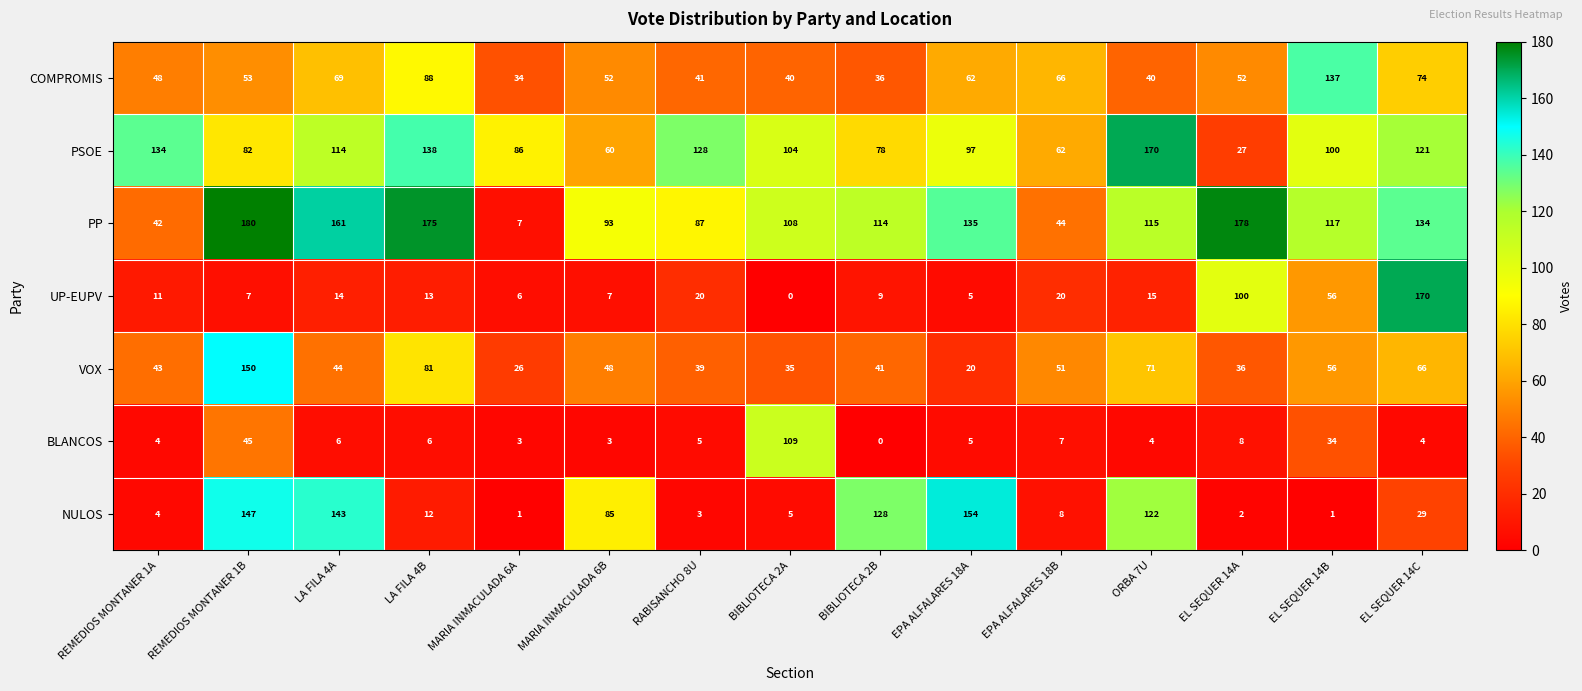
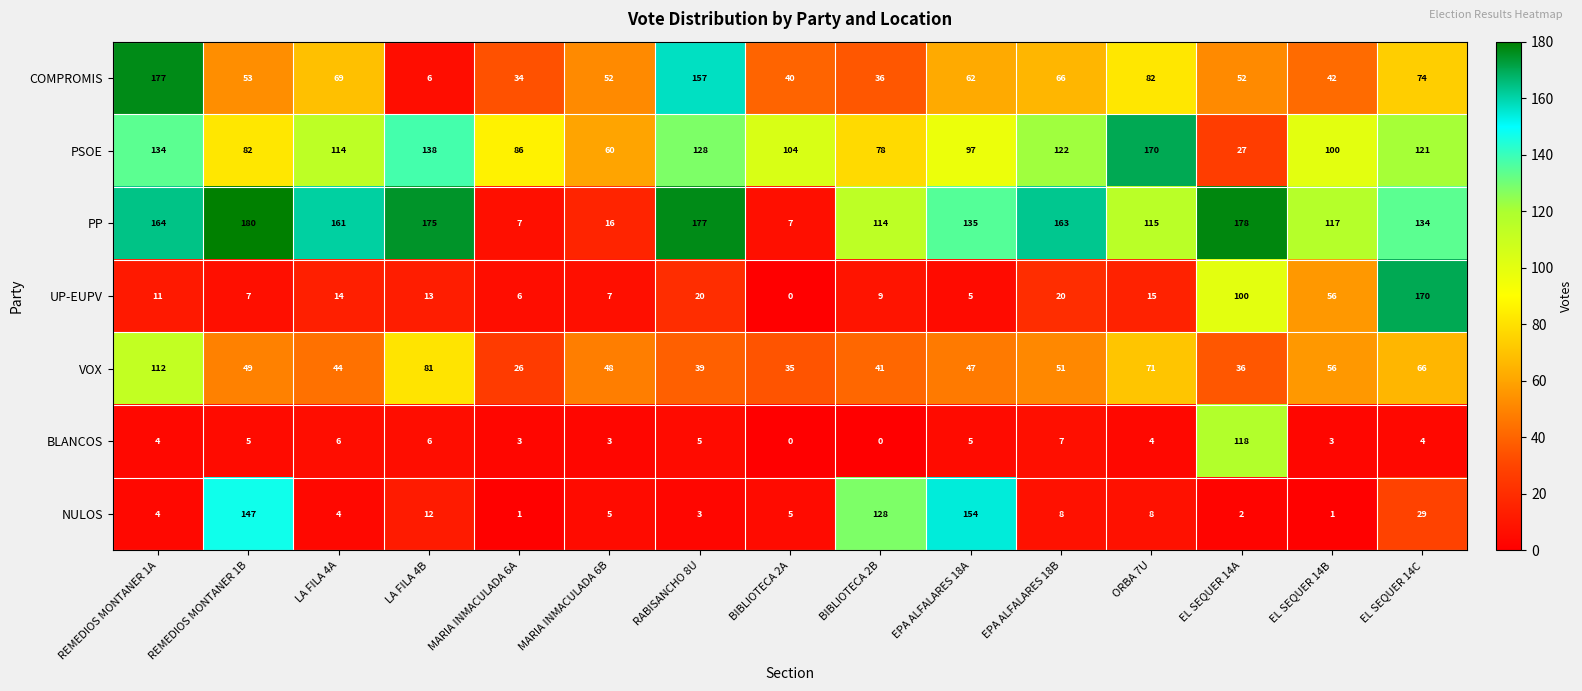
COMPROMIS, REMEDIOS MONTANER 1A: 48 -> 177
COMPROMIS, LA FILA 4B: 88 -> 6
COMPROMIS, RABISANCHO 8U: 41 -> 157
COMPROMIS, ORBA 7U: 40 -> 82
COMPROMIS, EL SEQUER 14B: 137 -> 42
PSOE, EPA ALFALARES 18B: 62 -> 122
PP, REMEDIOS MONTANER 1A: 42 -> 164
PP, MARIA INMACULADA 6B: 93 -> 16
PP, RABISANCHO 8U: 87 -> 177
PP, BIBLIOTECA 2A: 108 -> 7
PP, EPA ALFALARES 18B: 44 -> 163
VOX, REMEDIOS MONTANER 1A: 43 -> 112
VOX, REMEDIOS MONTANER 1B: 150 -> 49
VOX, EPA ALFALARES 18A: 20 -> 47
BLANCOS, REMEDIOS MONTANER 1B: 45 -> 5
BLANCOS, BIBLIOTECA 2A: 109 -> 0
BLANCOS, EL SEQUER 14A: 8 -> 118
BLANCOS, EL SEQUER 14B: 34 -> 3
NULOS, LA FILA 4A: 143 -> 4
NULOS, MARIA INMACULADA 6B: 85 -> 5
NULOS, ORBA 7U: 122 -> 8
